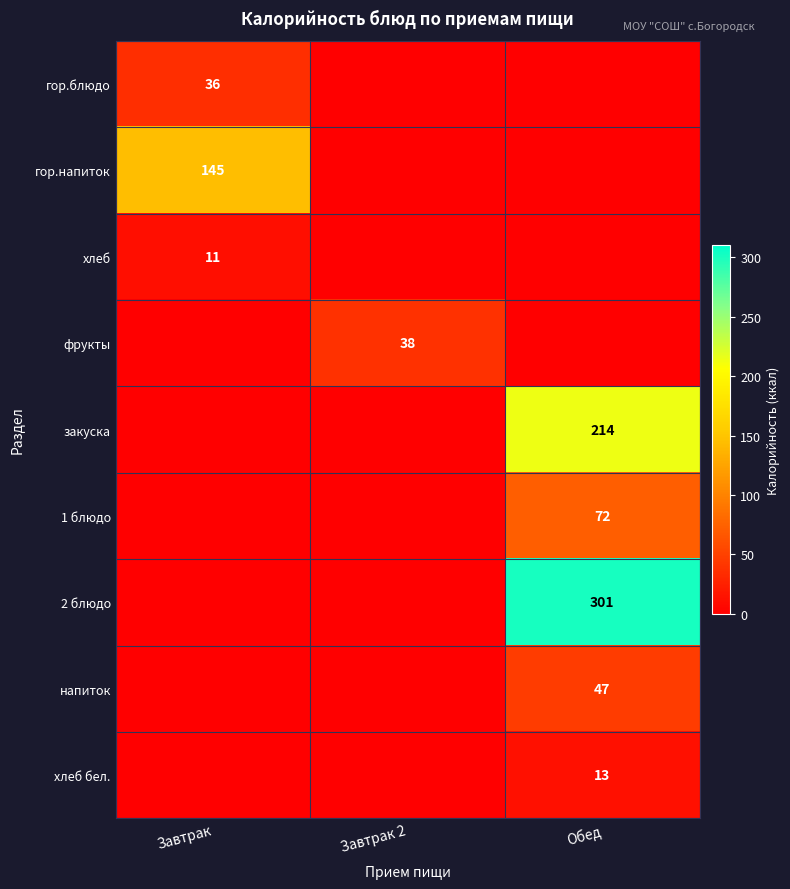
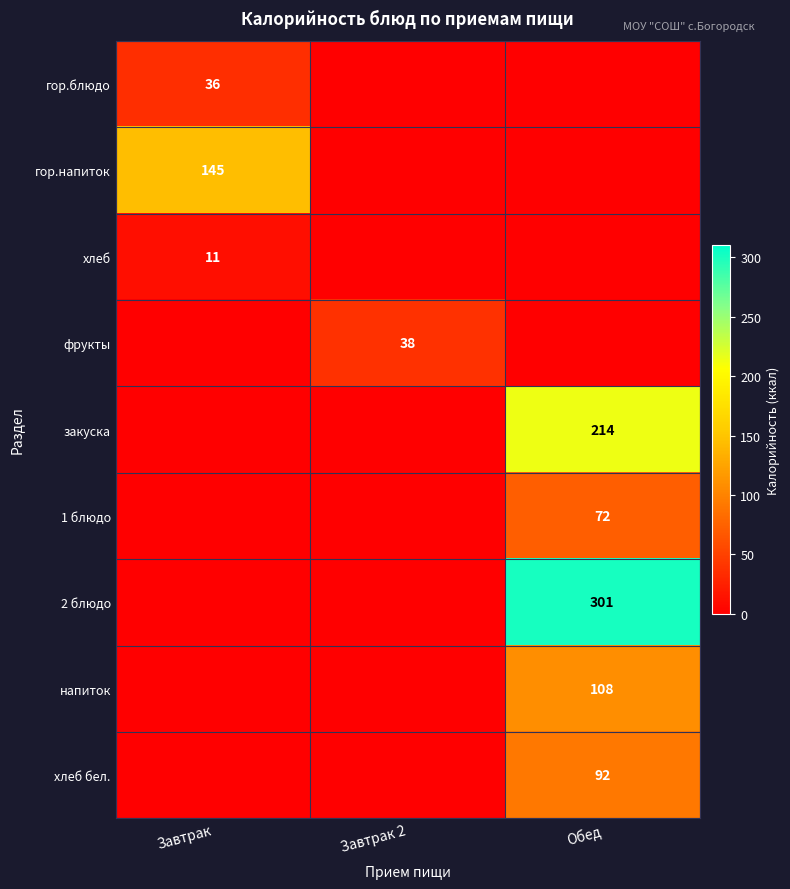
напиток, Обед: 47 -> 108
хлеб бел., Обед: 13 -> 92
